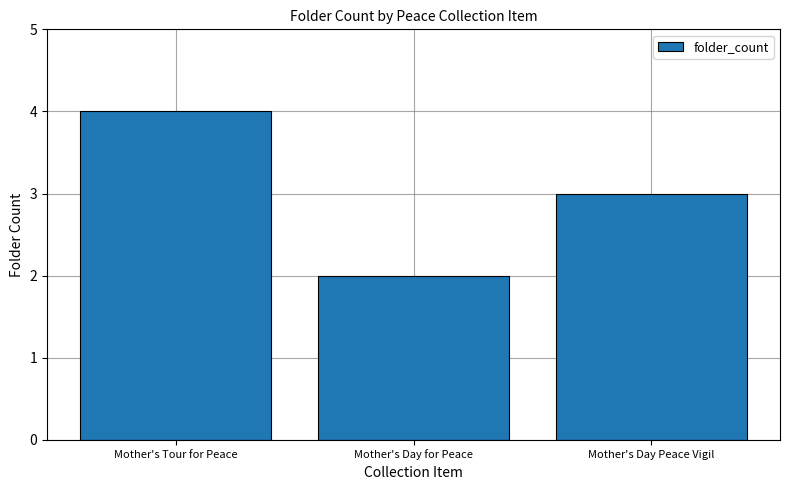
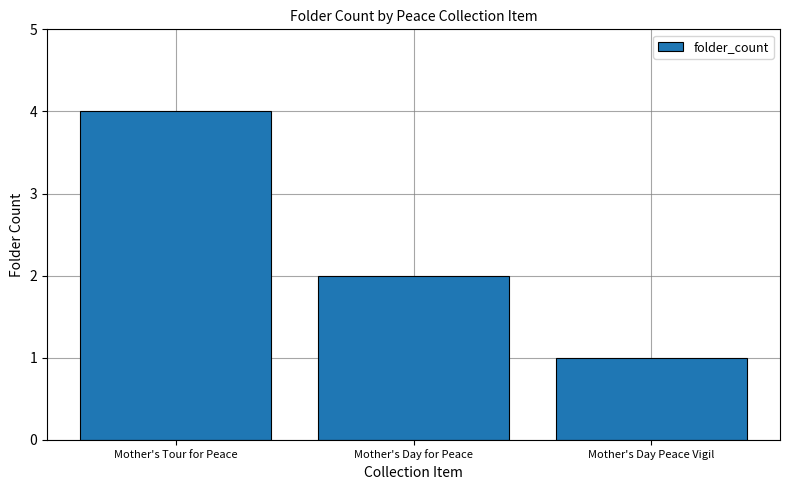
Mother's Day Peace Vigil: 3 -> 1
